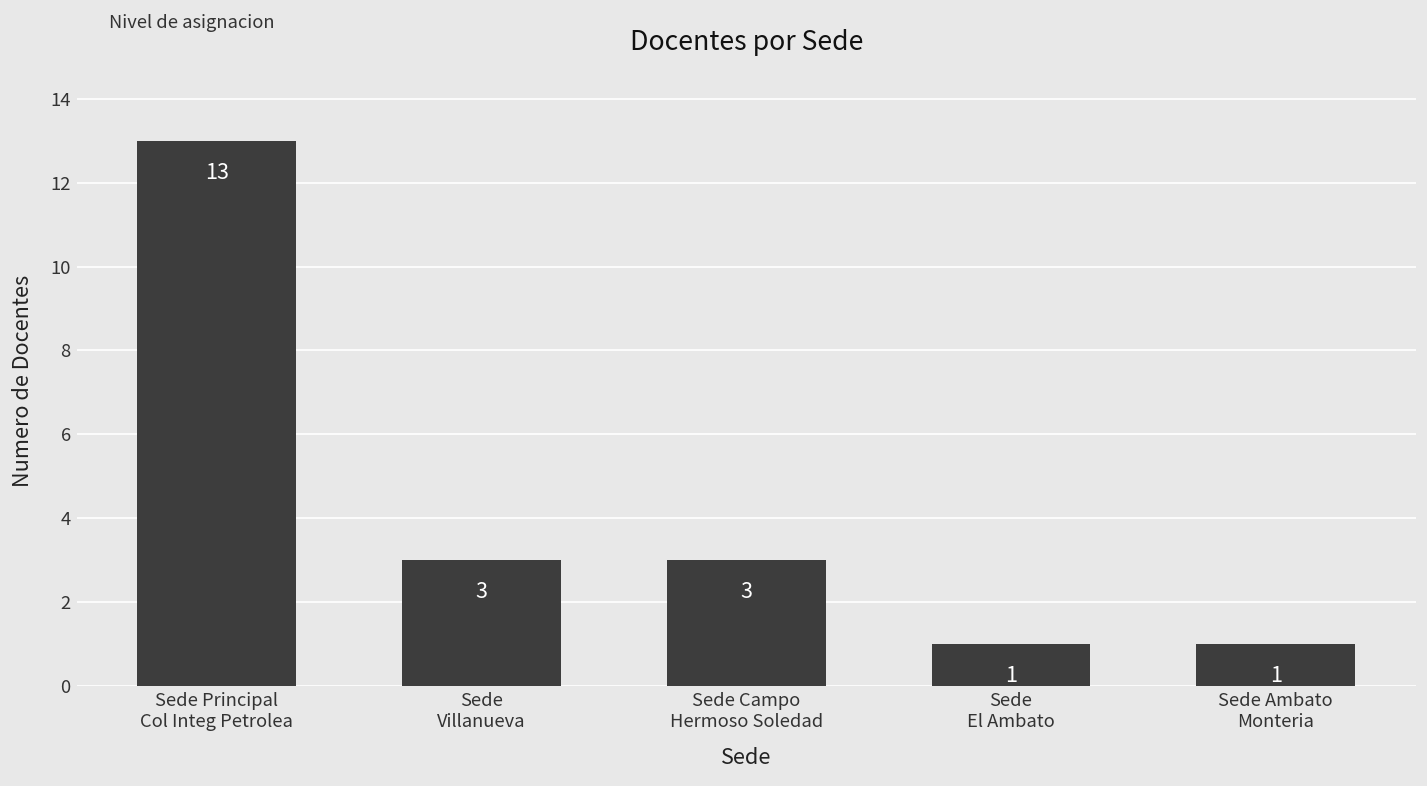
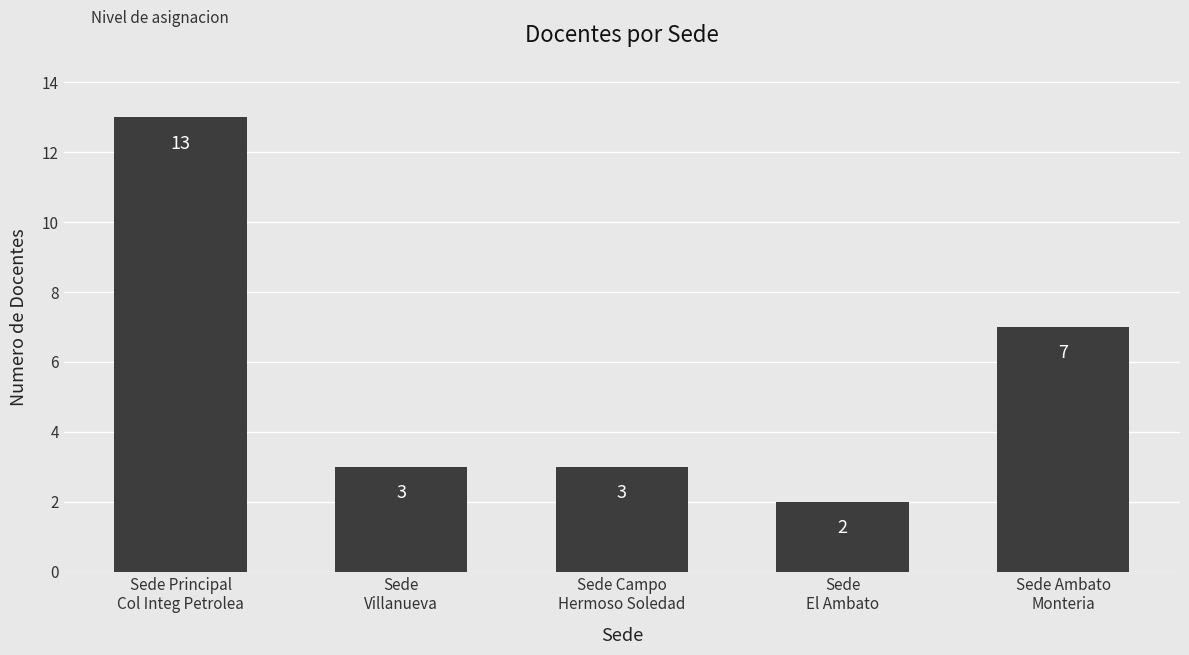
Sede El Ambato: 1 -> 2
Sede Ambato Monteria: 1 -> 7
